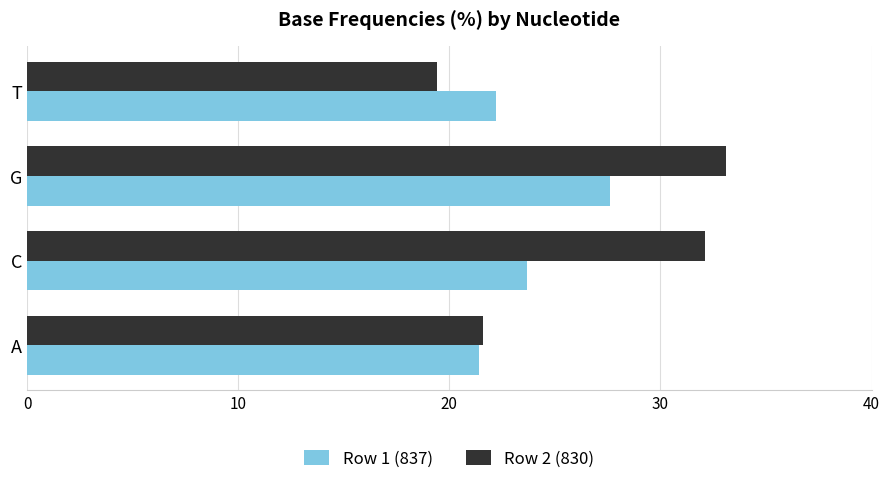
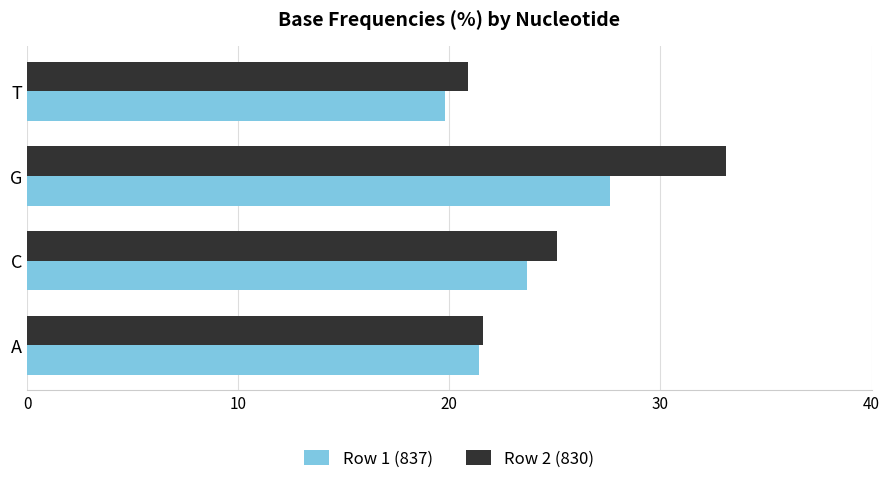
Row 2 (830), T: 19.4 -> 20.9
Row 1 (837), T: 22.2 -> 19.8
Row 2 (830), C: 32.1 -> 25.1
